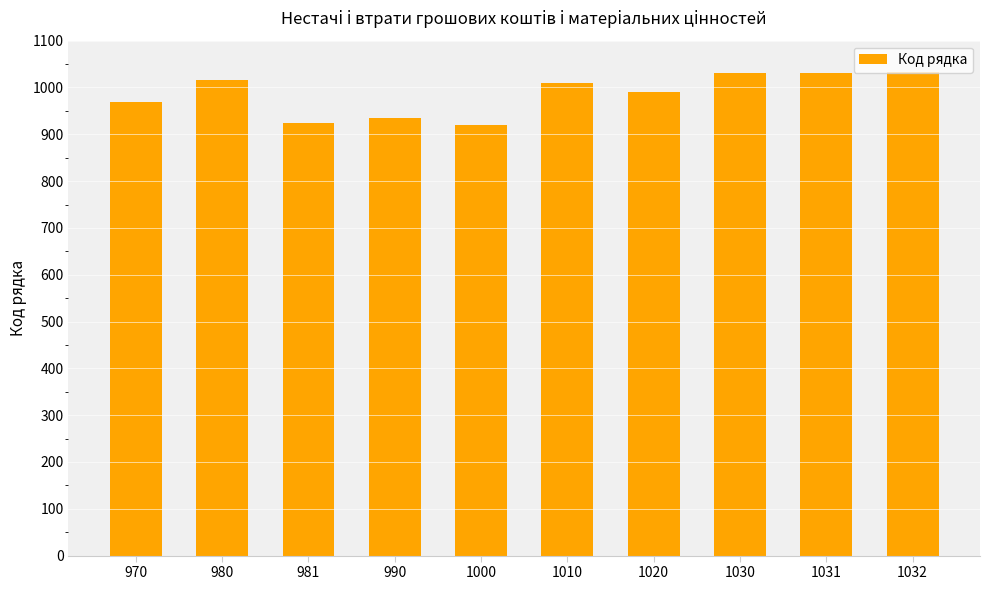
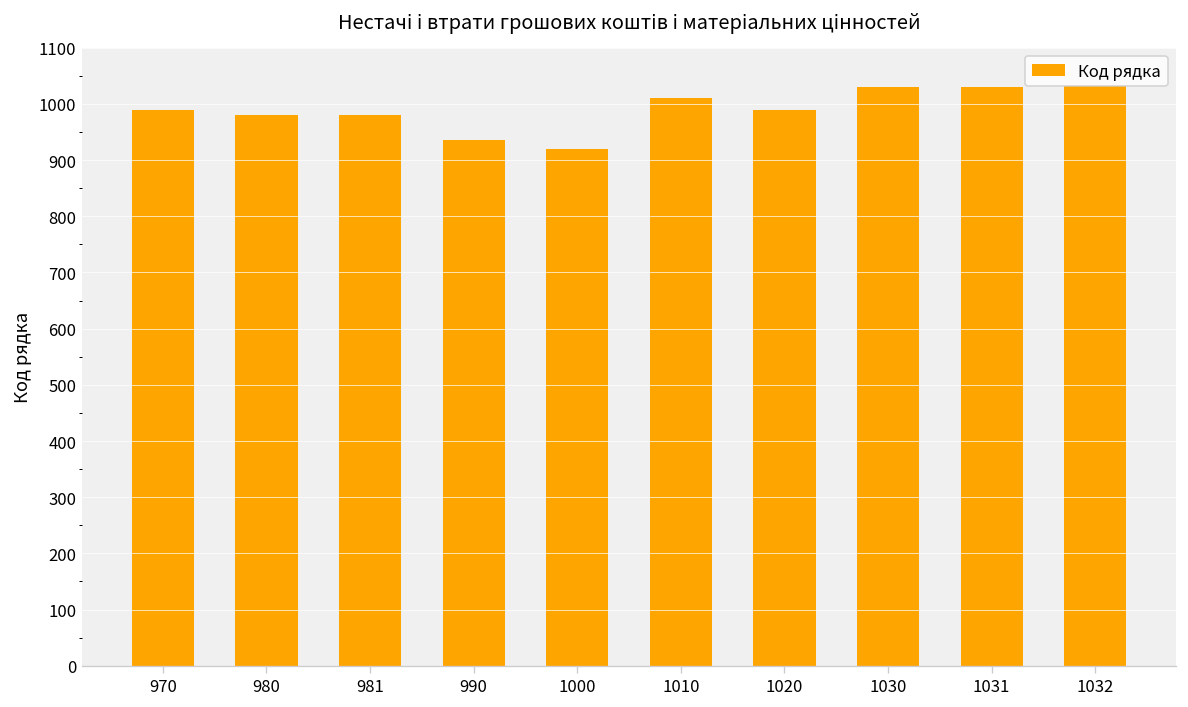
970: 970 -> 990
980: 1020 -> 980
981: 920 -> 980
